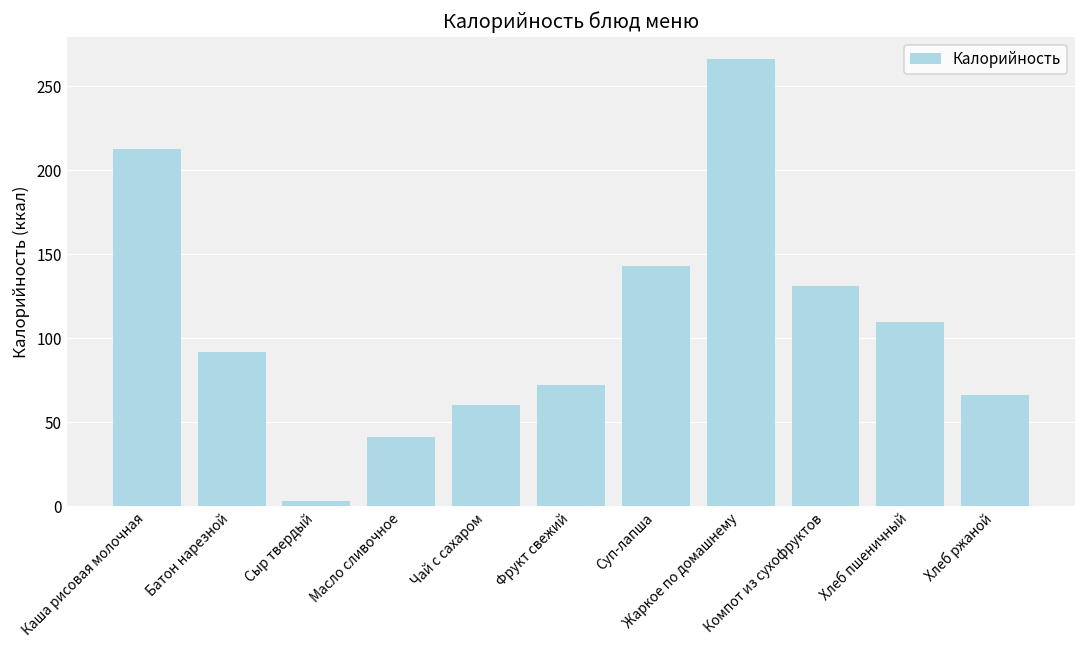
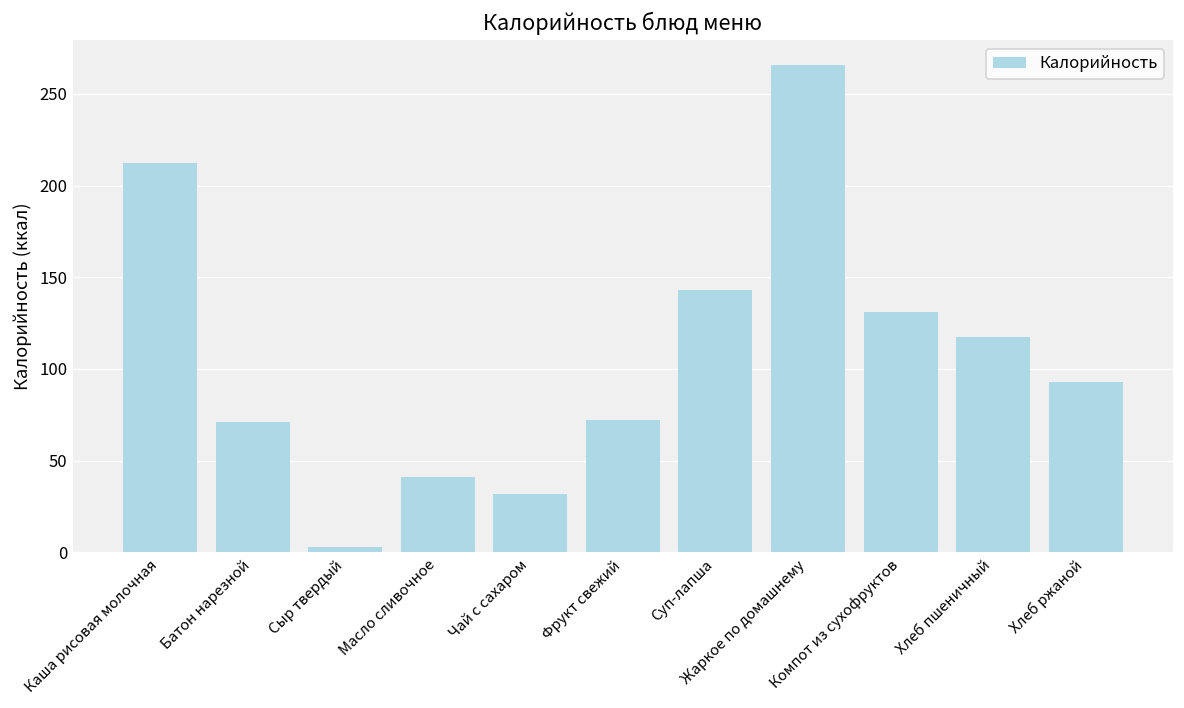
Батон нарезной: 92 -> 71
Чай с сахаром: 60 -> 32
Хлеб пшеничный: 110 -> 118
Хлеб ржаной: 66 -> 93
